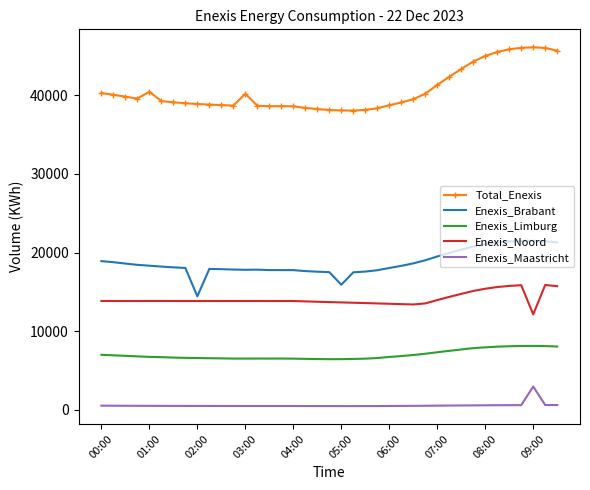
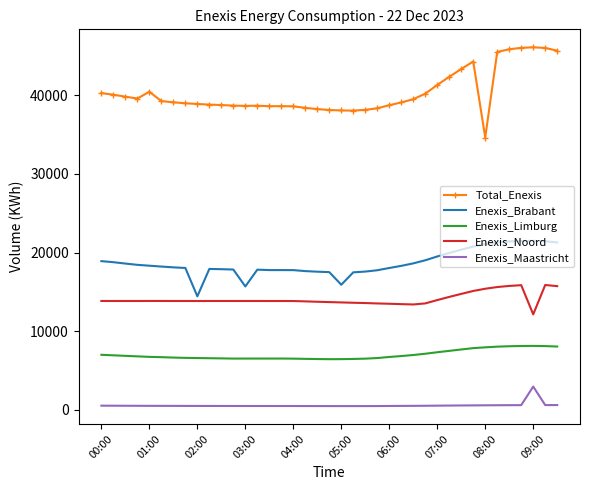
Total_Enexis, 03:00: 40000 -> 39000
Enexis_Brabant, 03:00: 18000 -> 16000
Total_Enexis, 08:00: 45000 -> 35000
